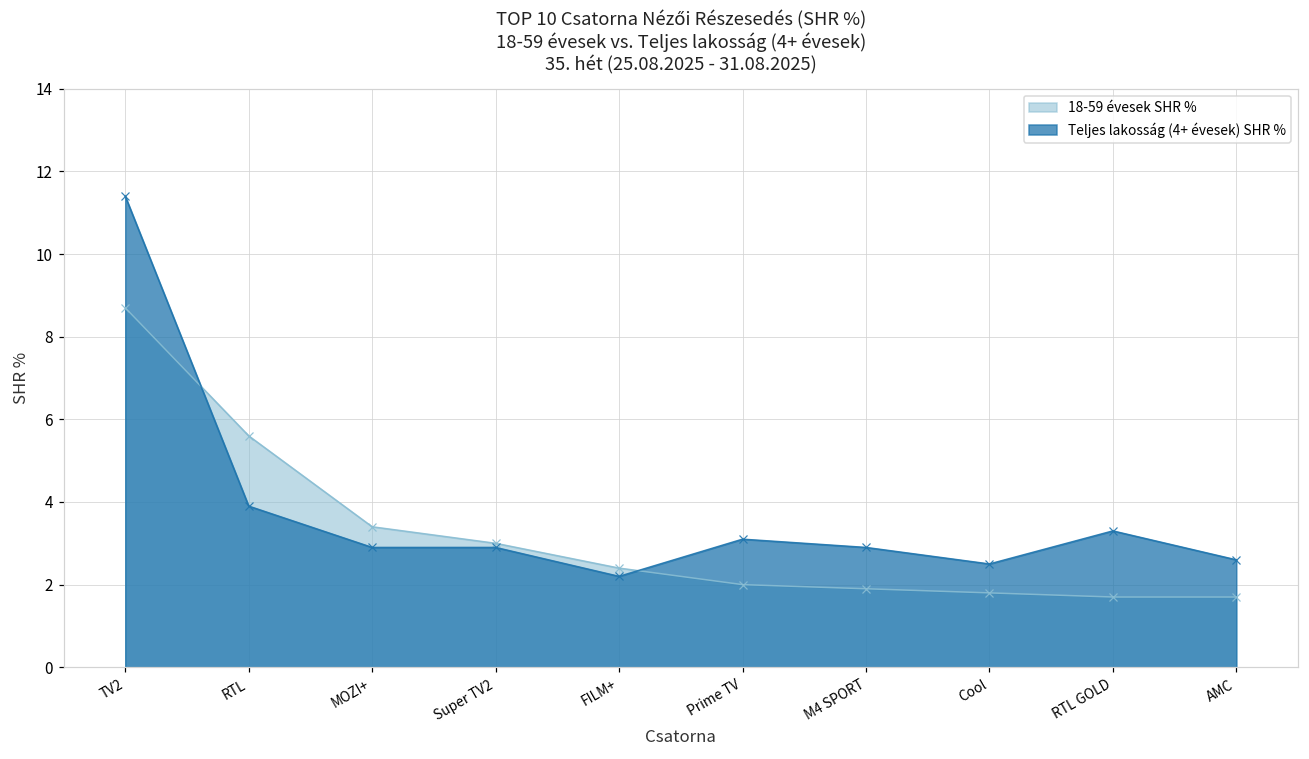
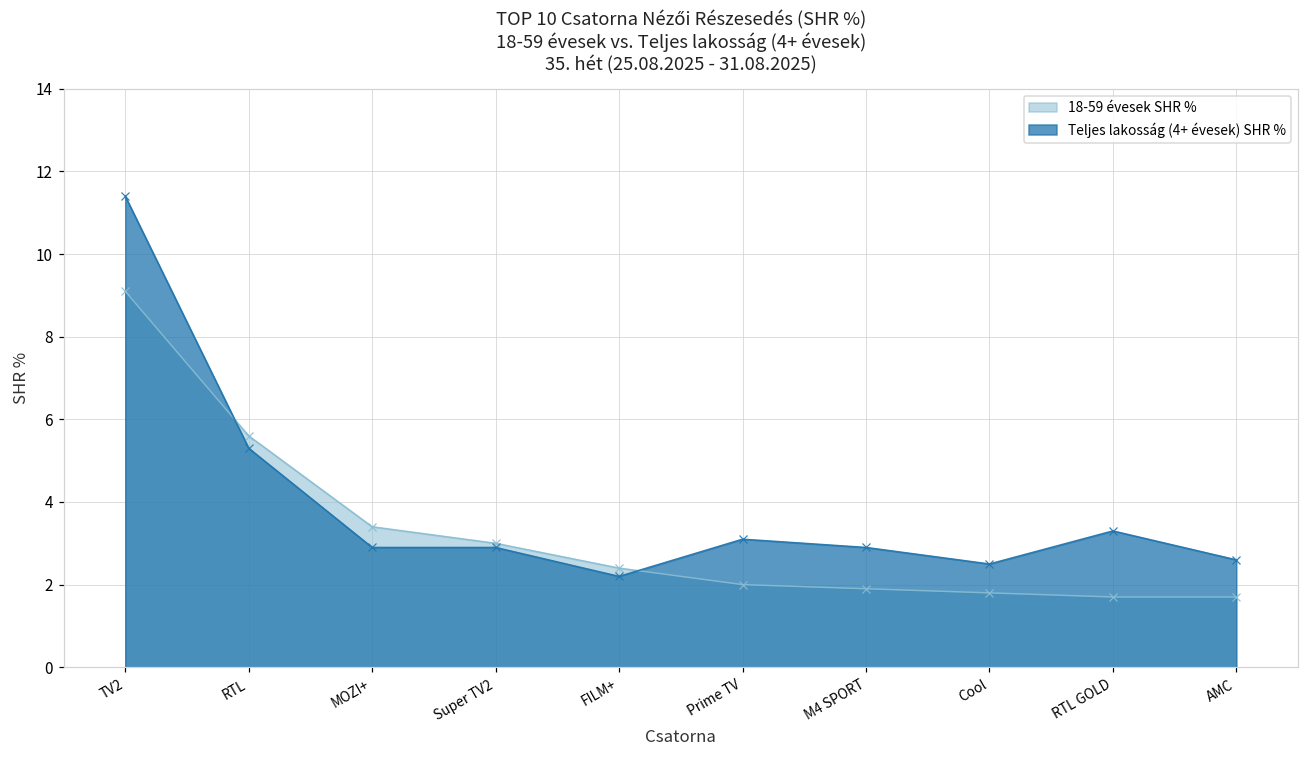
18-59 évesek SHR %, TV2: 8.7 -> 9.1
Teljes lakosság (4+ évesek) SHR %, RTL: 3.9 -> 5.3
